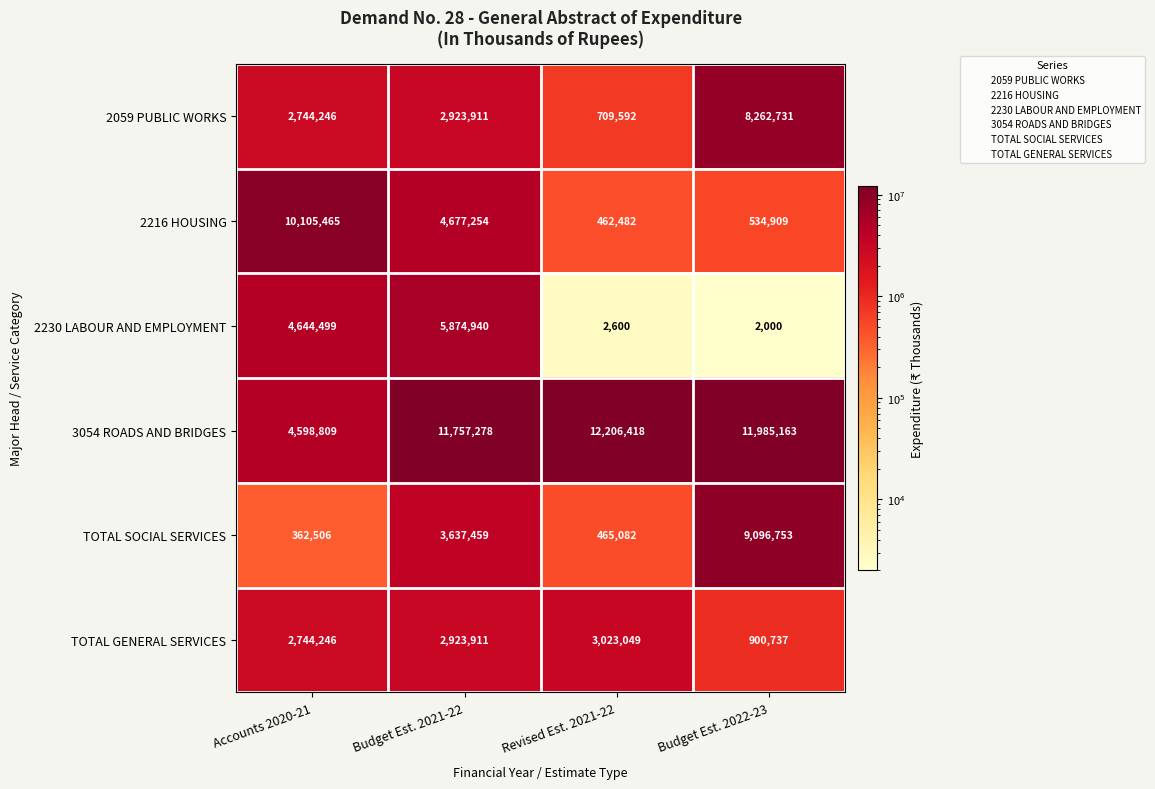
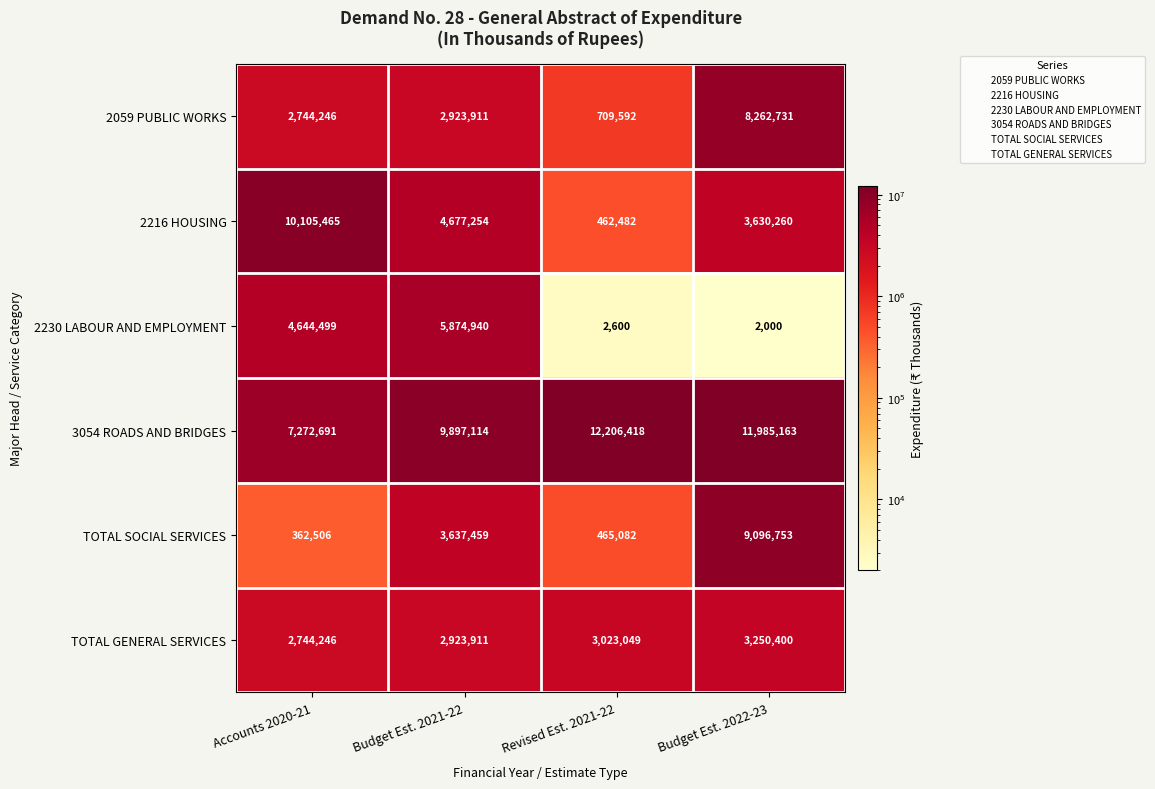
2216 HOUSING, Budget Est. 2022-23: 534,909 -> 3,630,260
3054 ROADS AND BRIDGES, Accounts 2020-21: 4,598,809 -> 7,272,691
3054 ROADS AND BRIDGES, Budget Est. 2021-22: 11,757,278 -> 9,897,114
TOTAL GENERAL SERVICES, Budget Est. 2022-23: 900,737 -> 3,250,400
